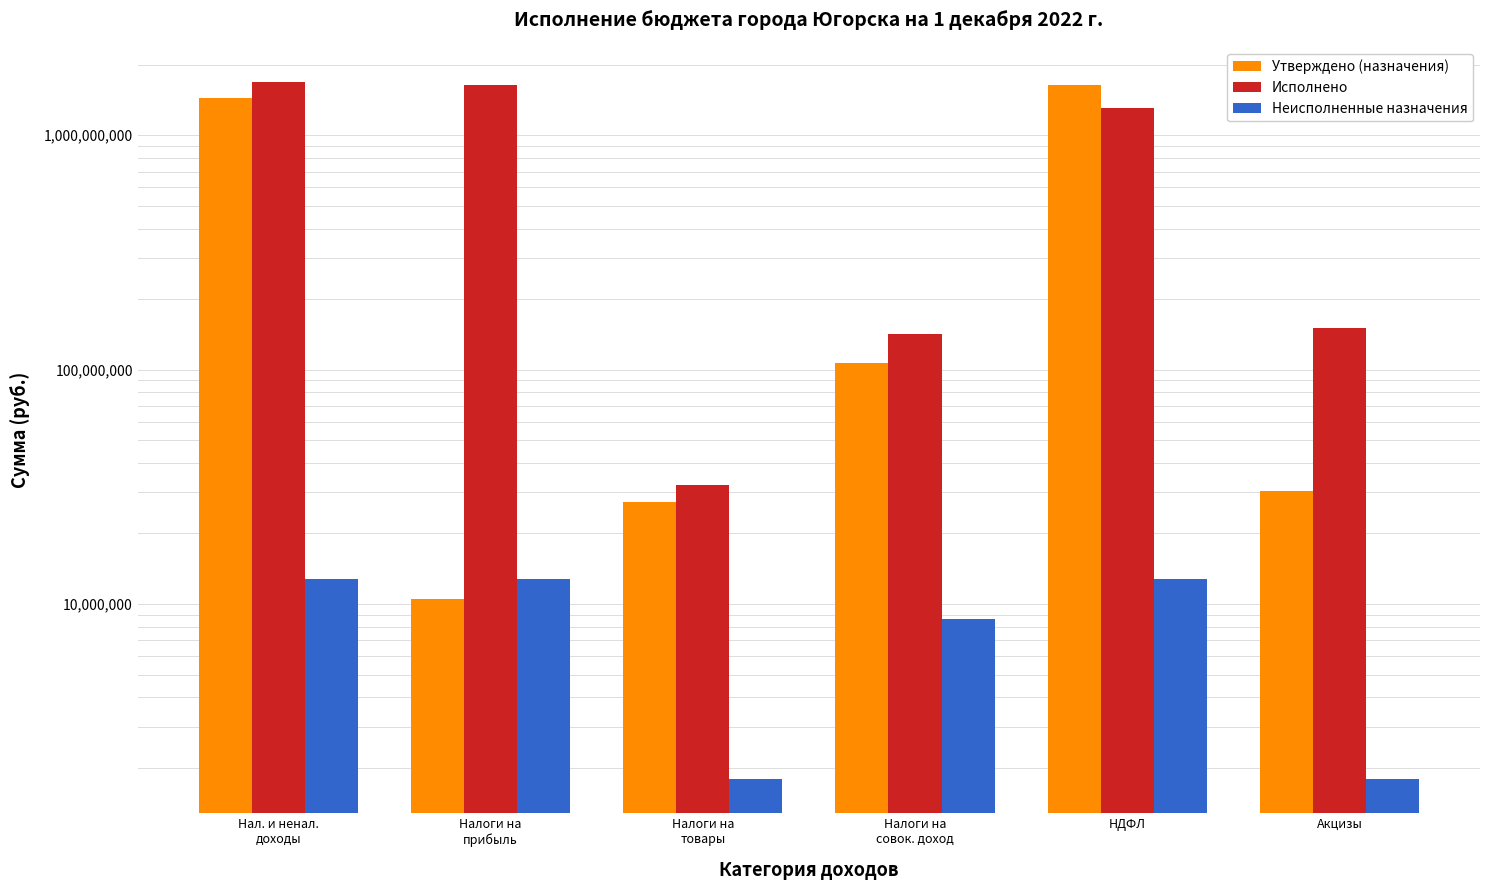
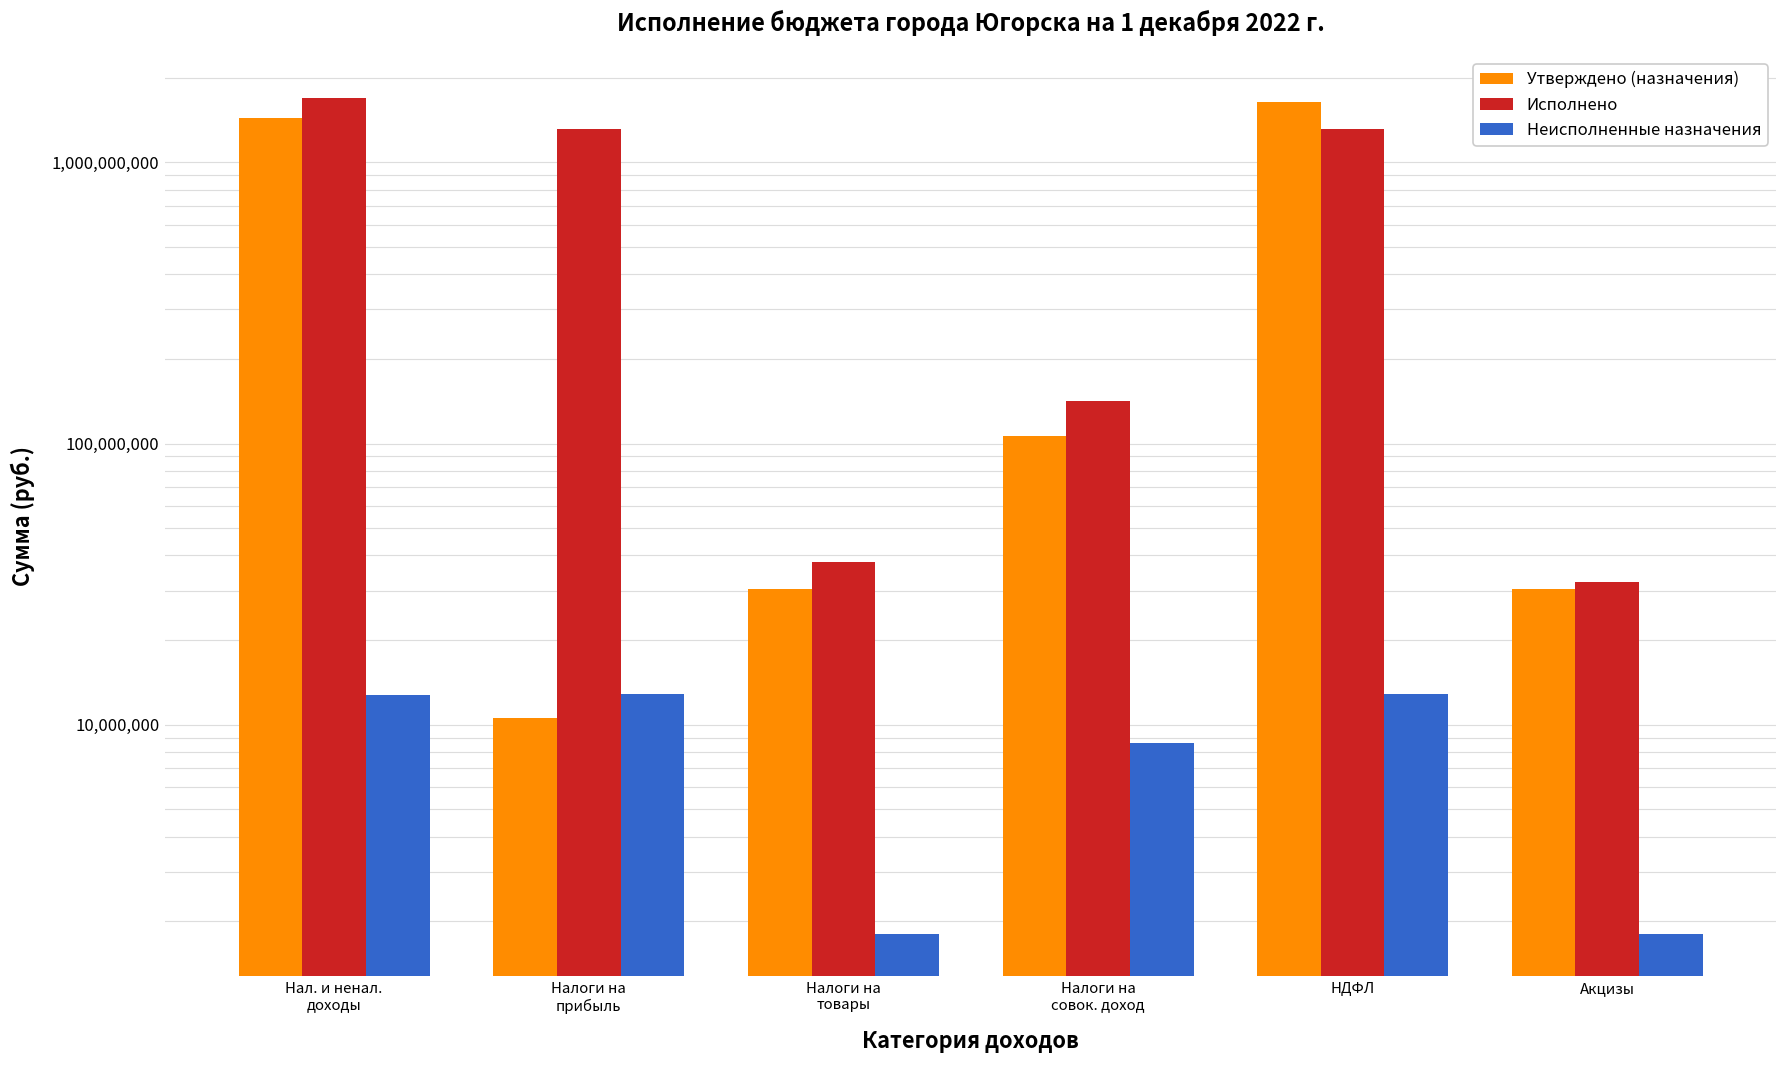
Исполнено, Налоги на прибыль: 1,600,000,000 -> 1,300,000,000
Утверждено (назначения), Налоги на товары: 27,000,000 -> 30,000,000
Исполнено, Налоги на товары: 32,000,000 -> 38,000,000
Исполнено, Акцизы: 150,000,000 -> 32,000,000
